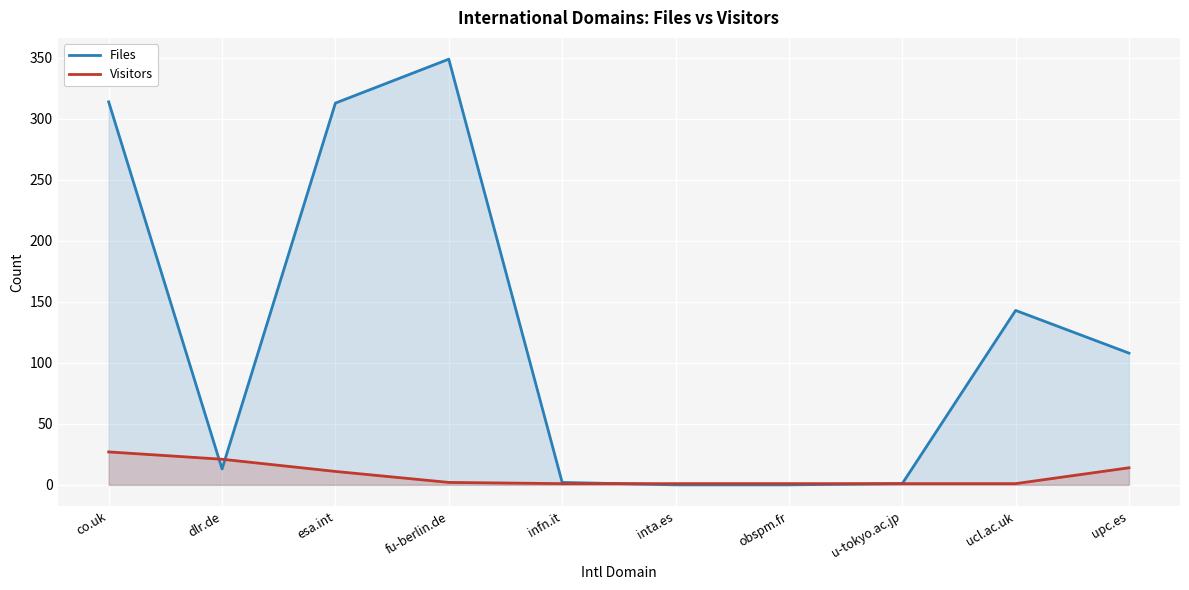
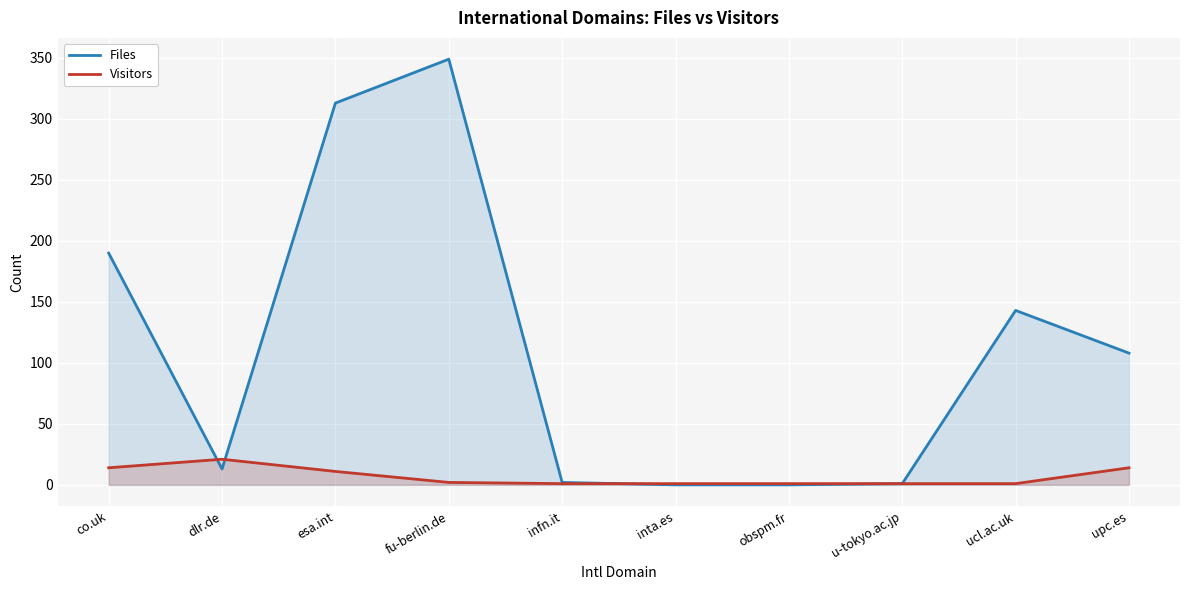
Files, co.uk: 314 -> 190
Visitors, co.uk: 27 -> 14
